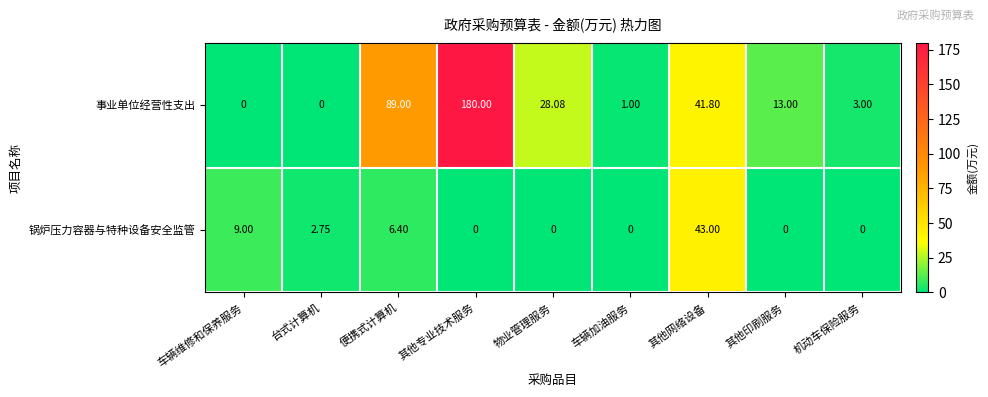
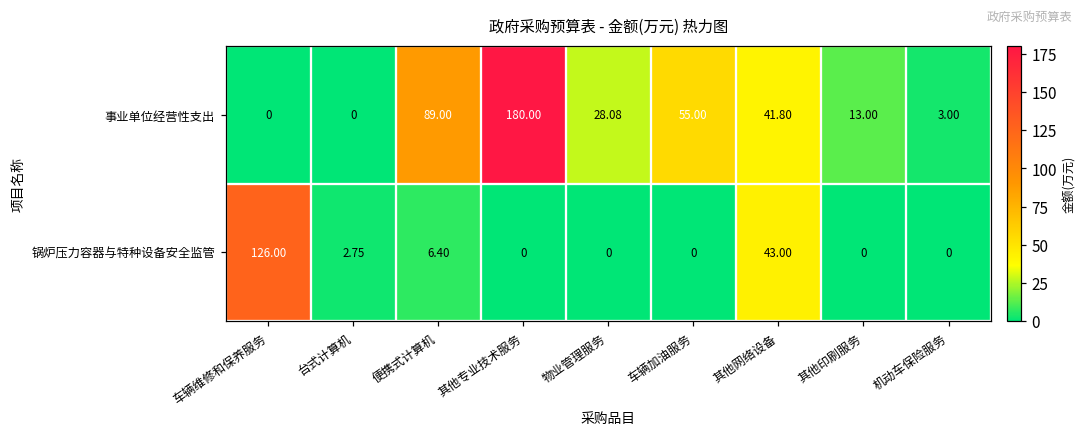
事业单位经营性支出, 车辆加油服务: 1.00 -> 55.00
锅炉压力容器与特种设备安全监管, 车辆维修和保养服务: 9.00 -> 126.00
